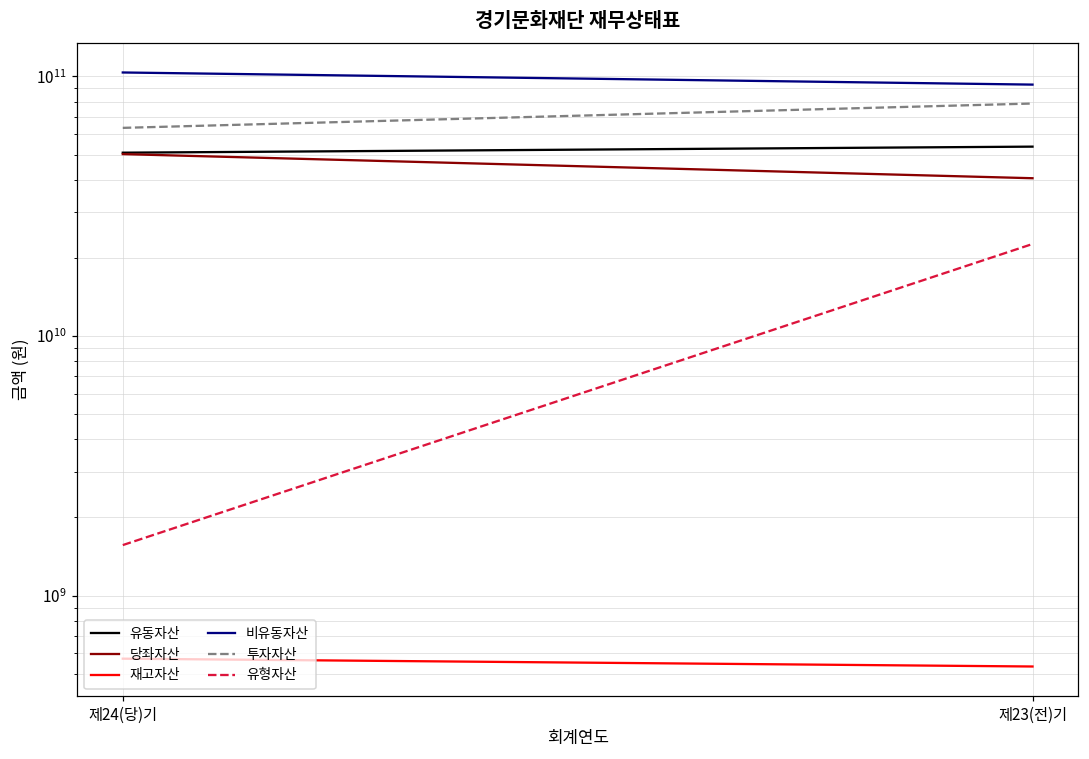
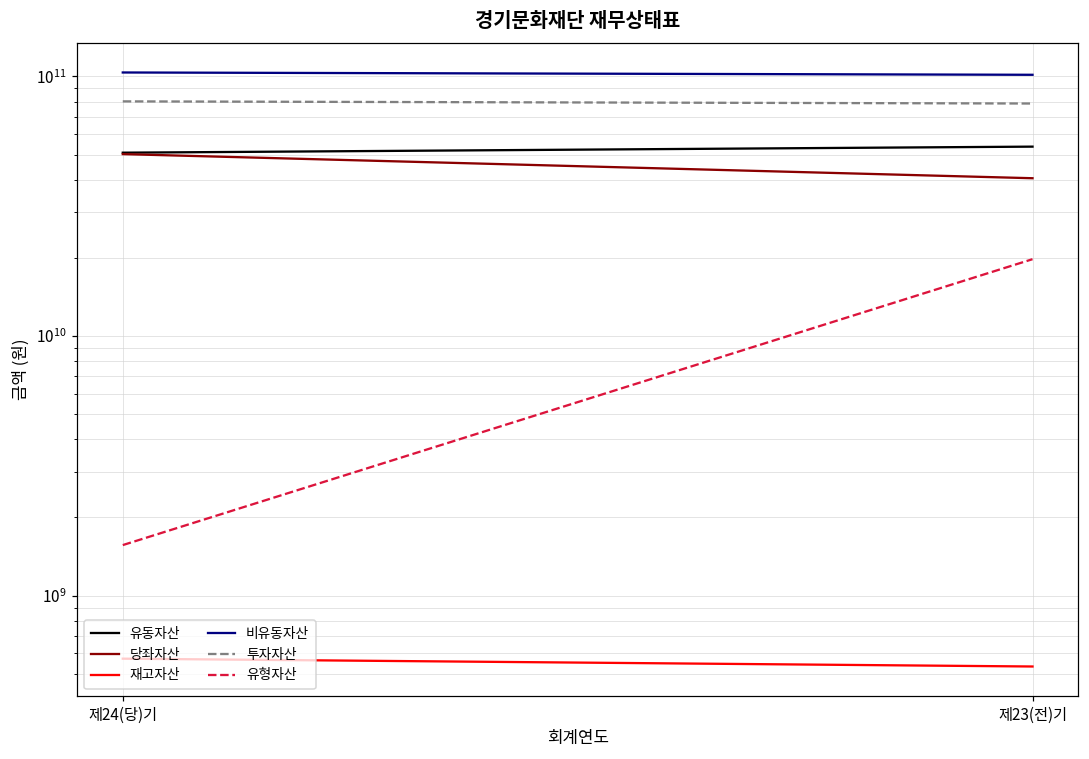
투자자산, 제24(당)기: 63000000000 -> 80000000000
비유동자산, 제23(전)기: 93000000000 -> 101000000000
유형자산, 제23(전)기: 23000000000 -> 20000000000
